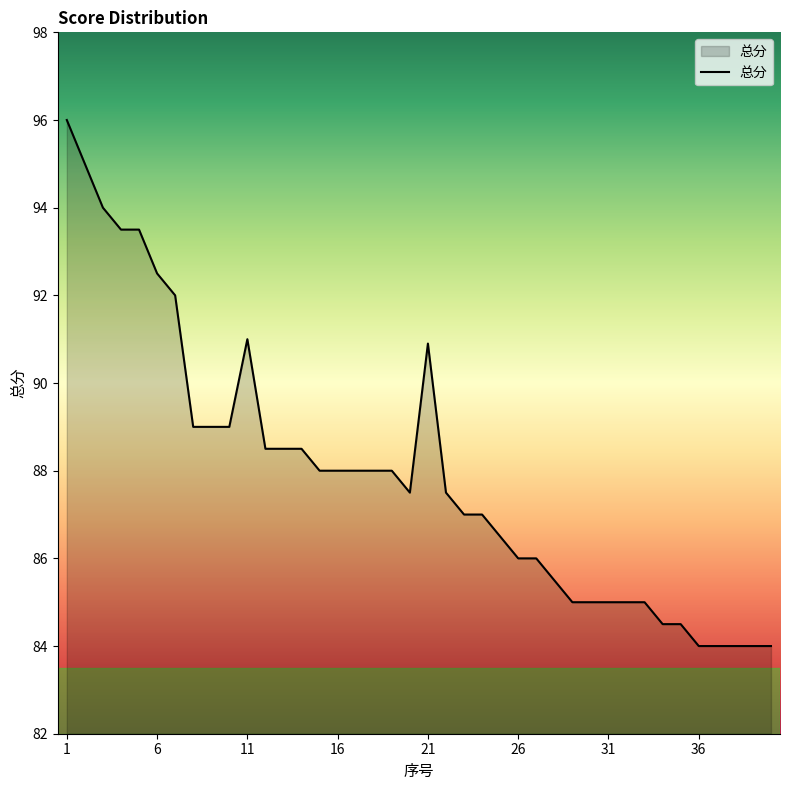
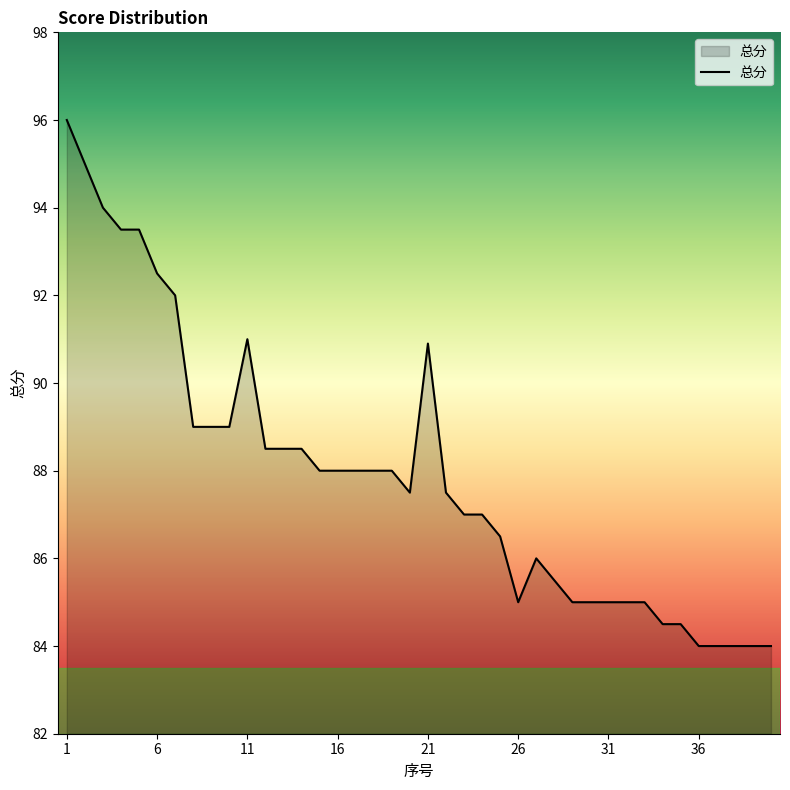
26: 86 -> 85
